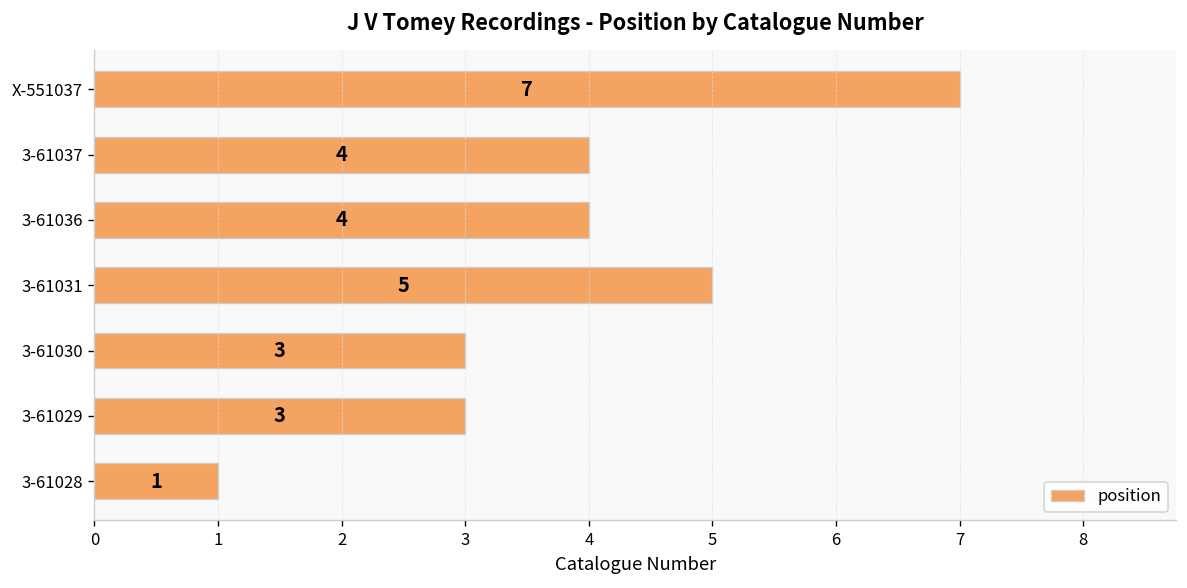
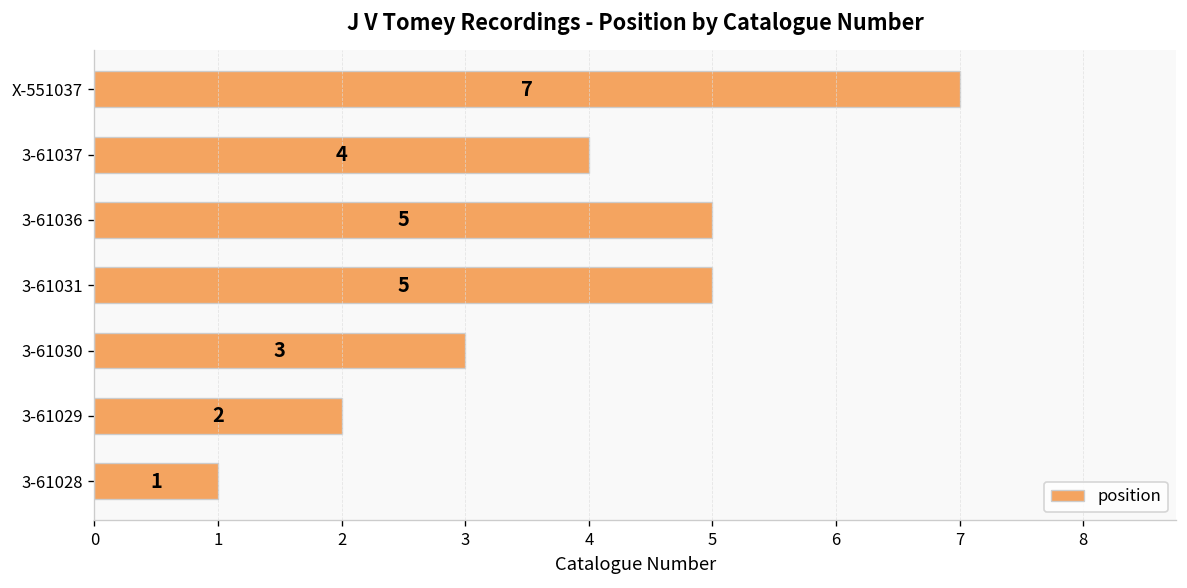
3-61036: 4 -> 5
3-61029: 3 -> 2
